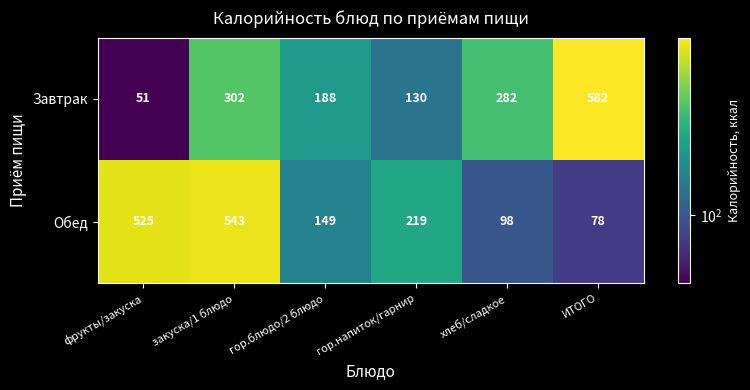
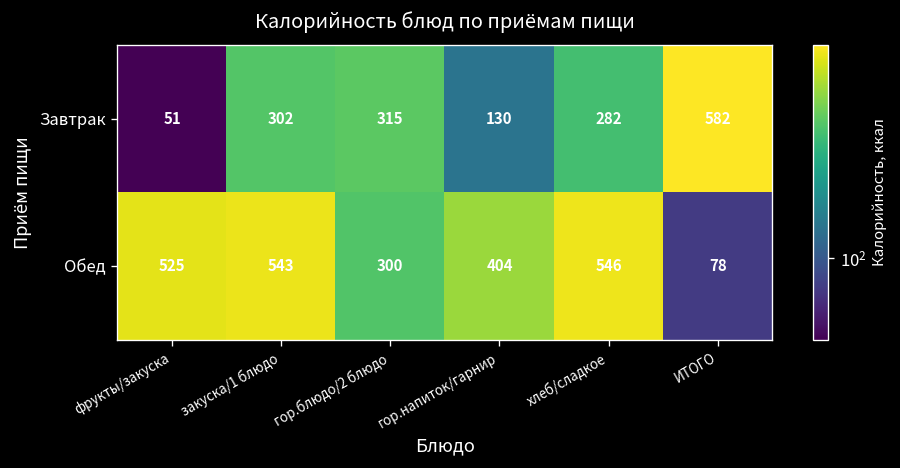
Завтрак, гор.блюдо/2 блюдо: 188 -> 315
Обед, гор.блюдо/2 блюдо: 149 -> 300
Обед, гор.напиток/гарнир: 219 -> 404
Обед, хлеб/сладкое: 98 -> 546
